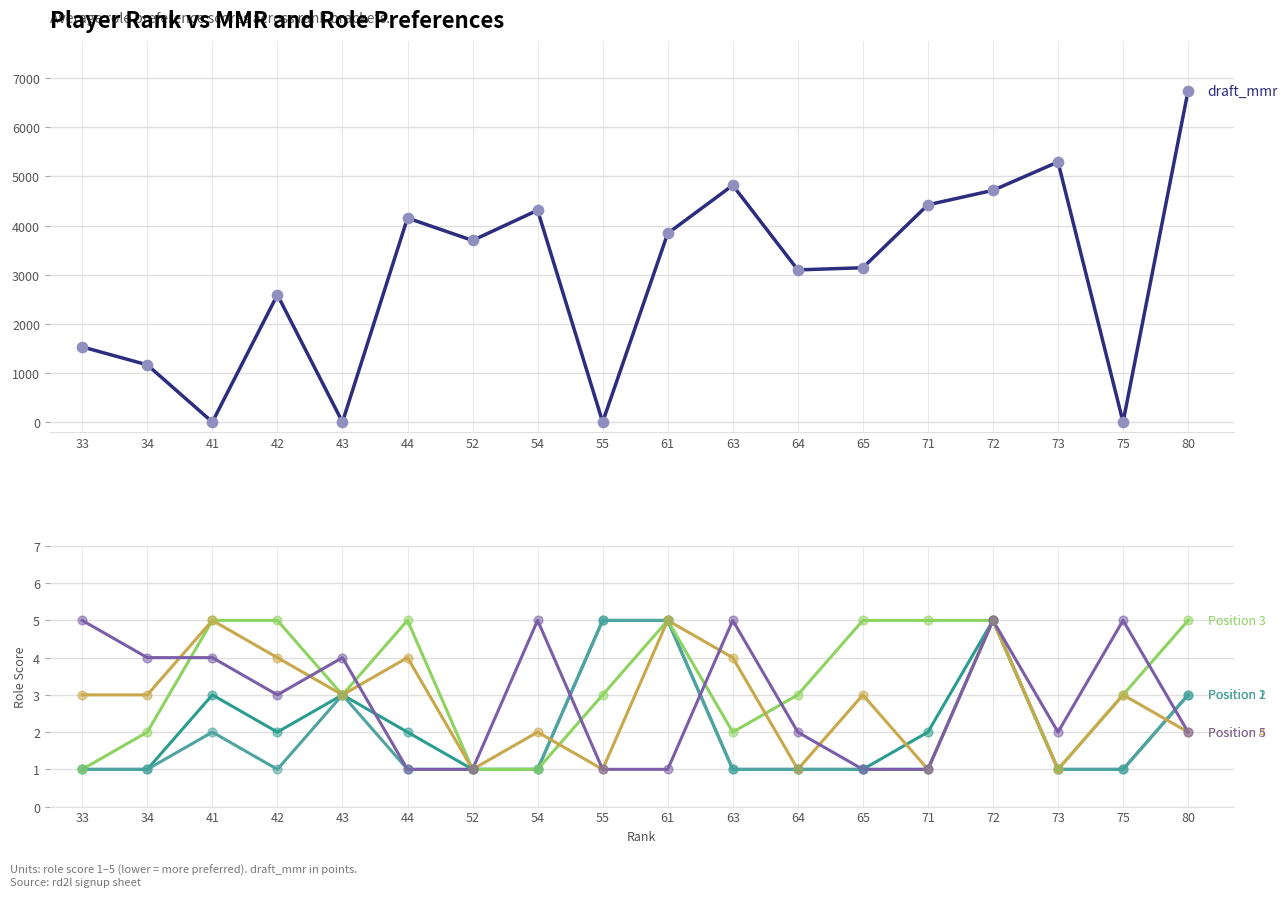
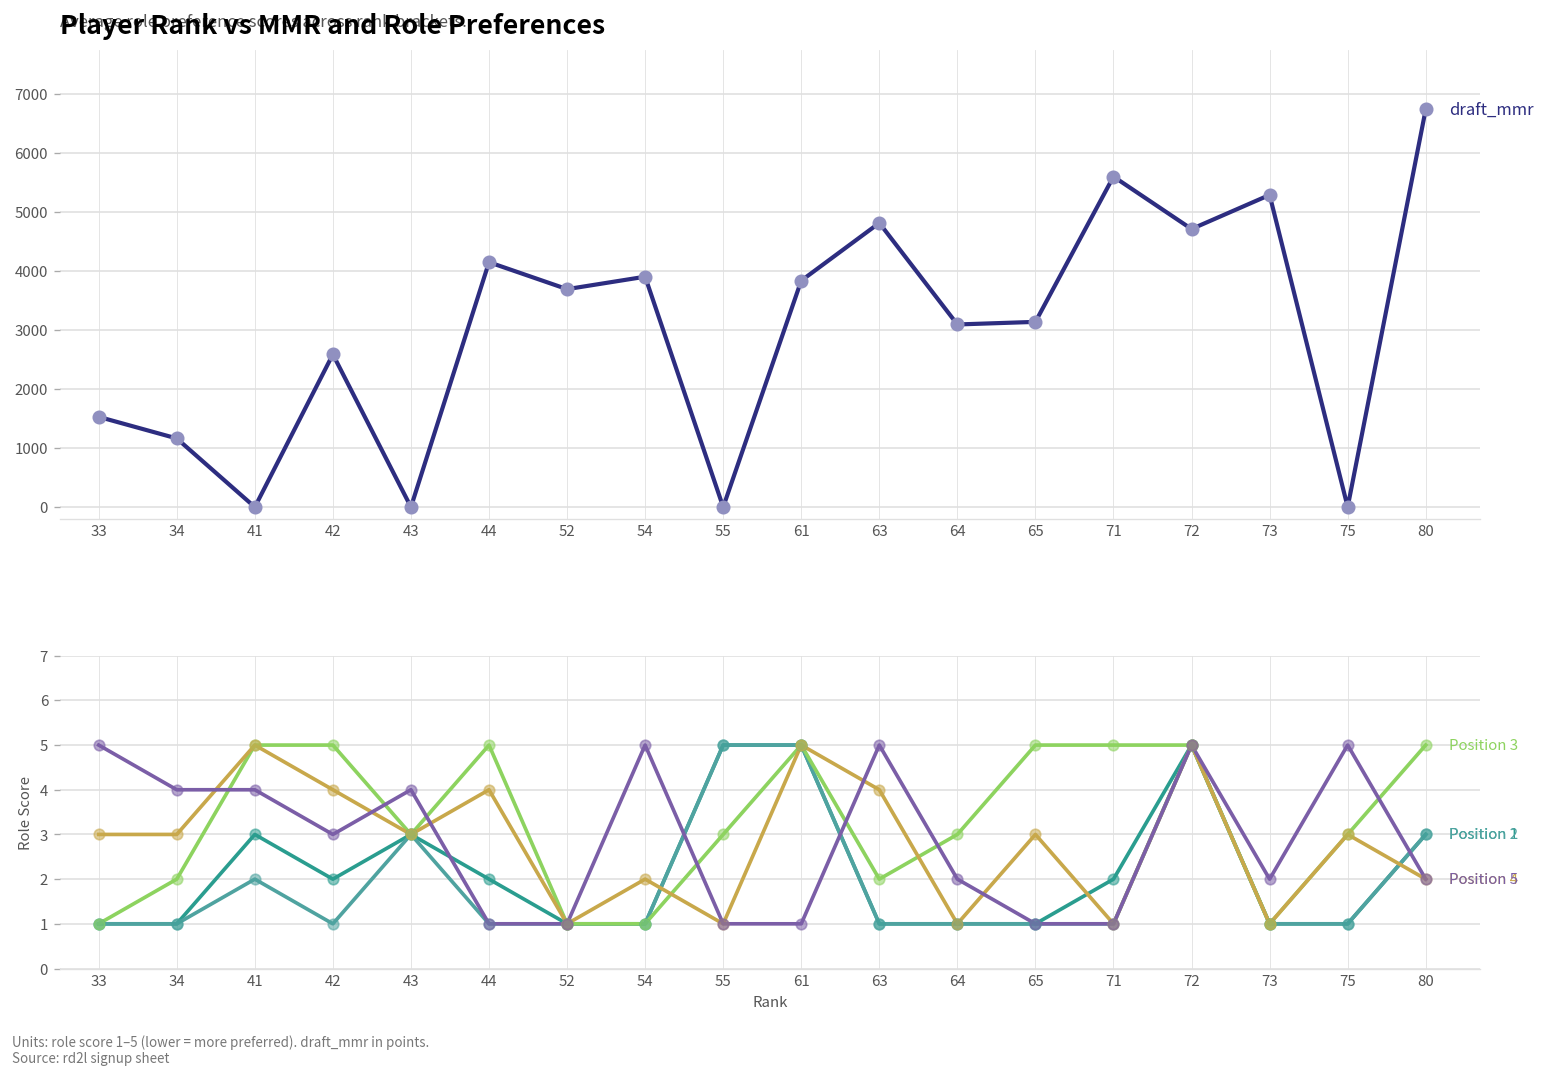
Player Rank vs MMR and Role Preferences, 54: 4300 -> 3900
Player Rank vs MMR and Role Preferences, 71: 4400 -> 5600
